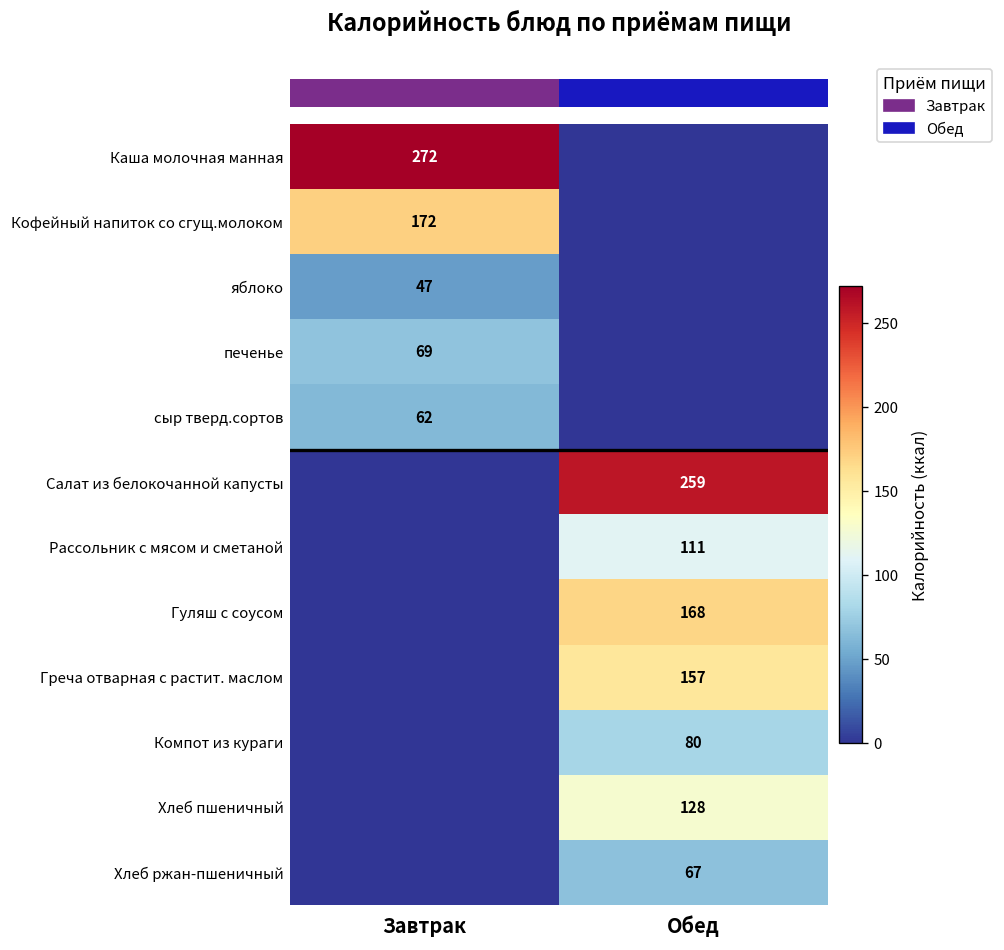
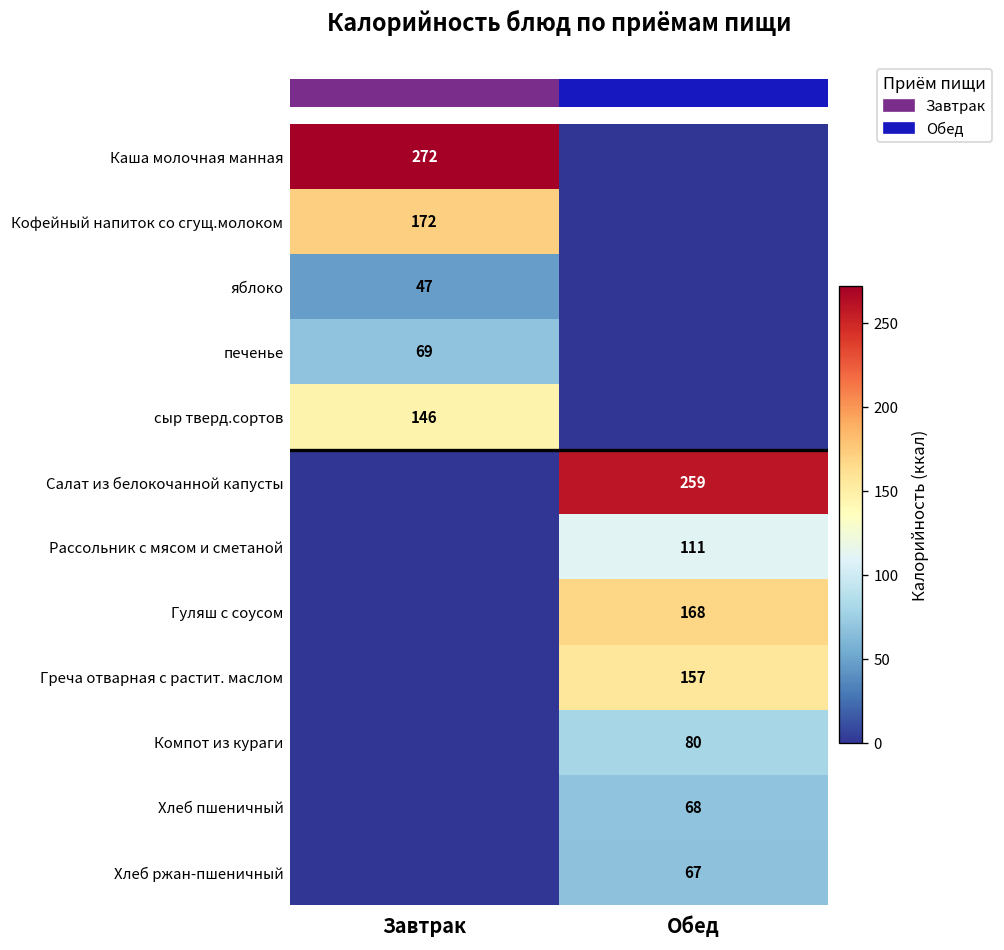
сыр тверд.сортов, Завтрак: 62 -> 146
Хлеб пшеничный, Обед: 128 -> 68
